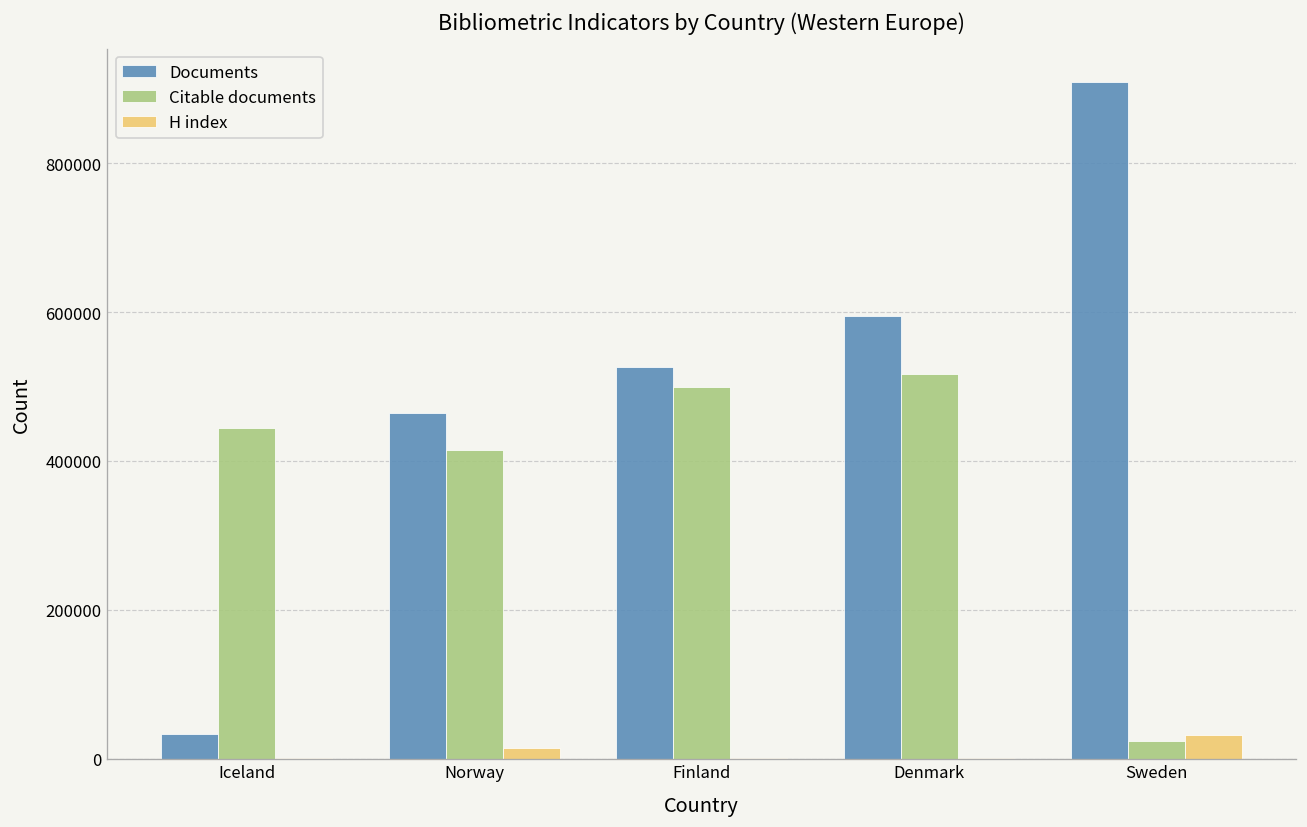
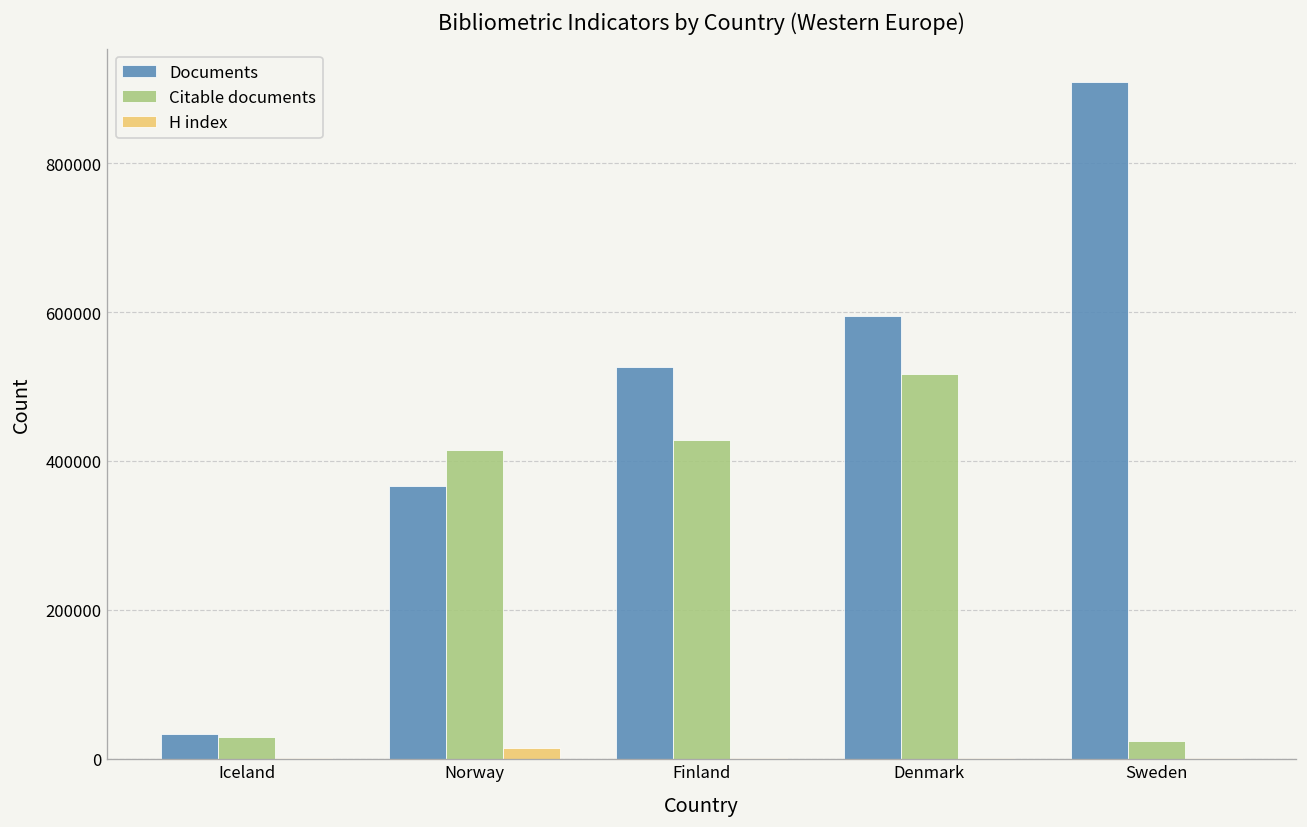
Citable documents, Iceland: 440000 -> 30000
Documents, Norway: 460000 -> 370000
Citable documents, Finland: 500000 -> 430000
H index, Sweden: 30000 -> 0
